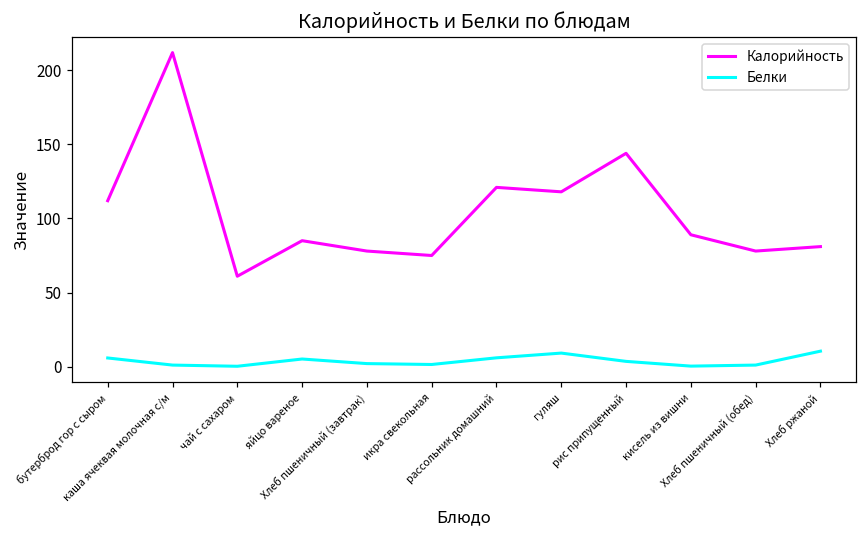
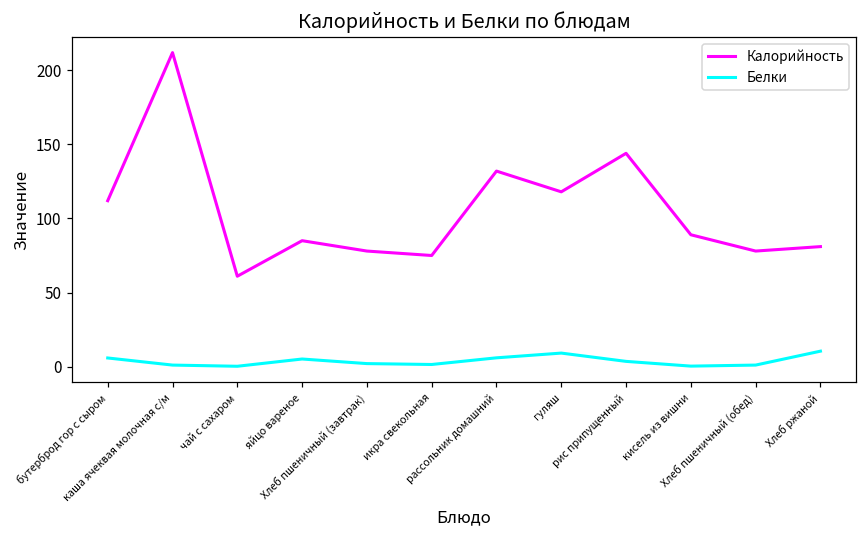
Калорийность, рассольник домашний: 121 -> 132
